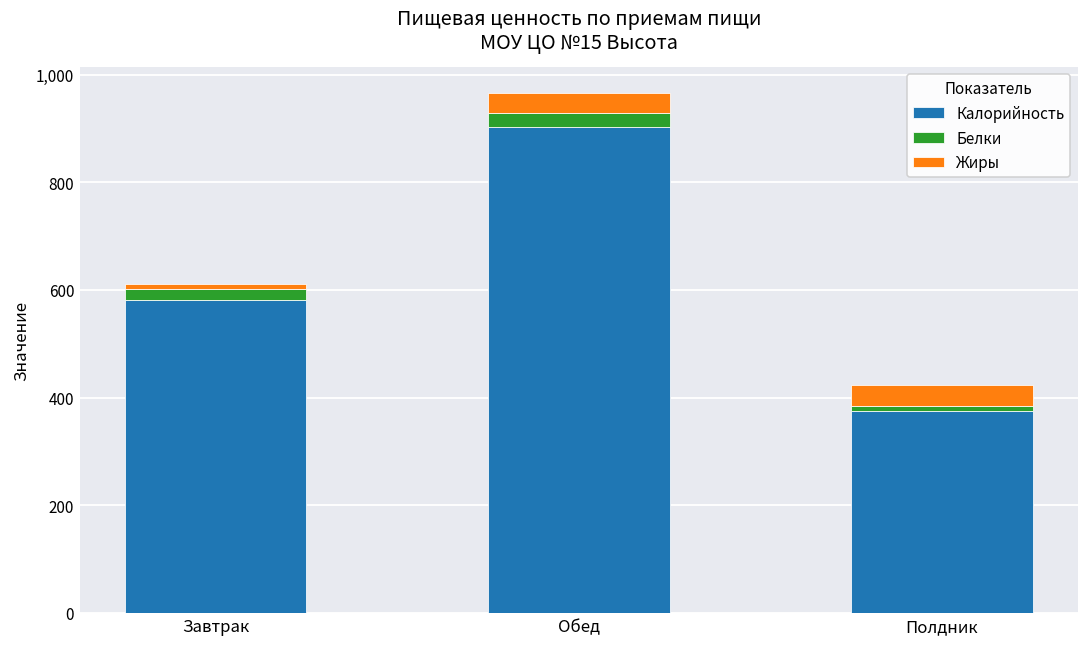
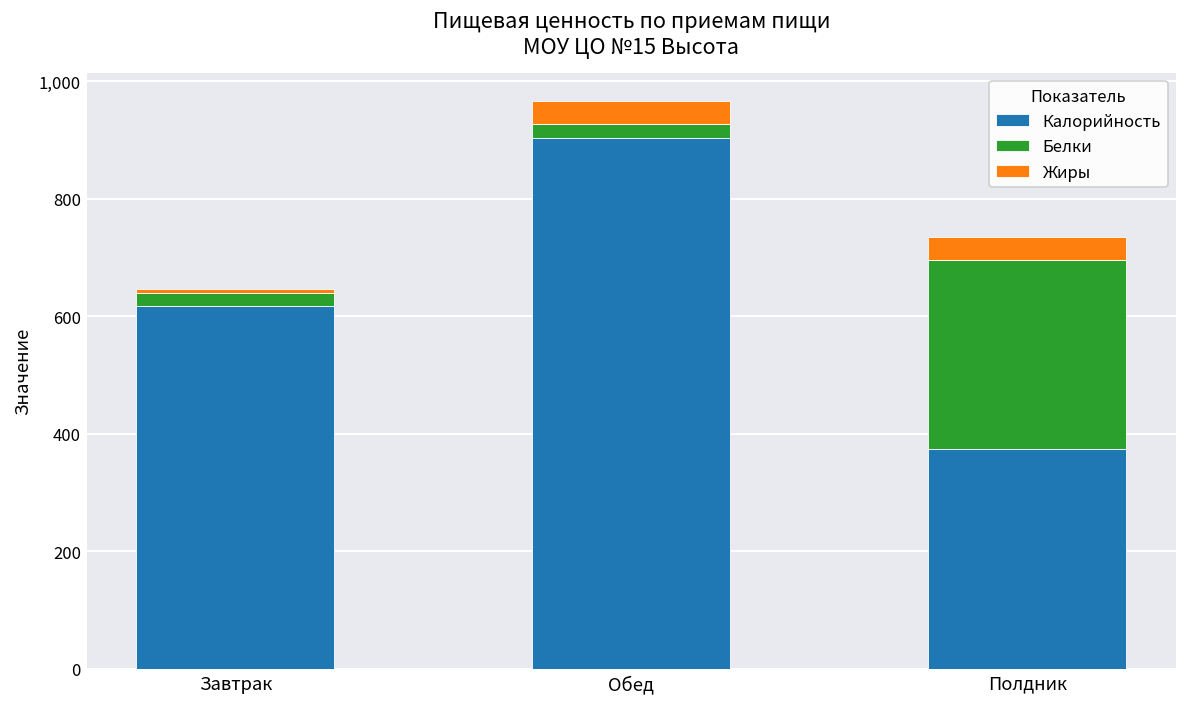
Калорийность, Завтрак: 580 -> 620
Белки, Полдник: 10 -> 320
